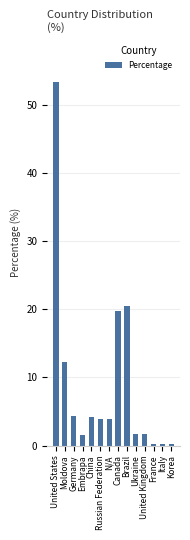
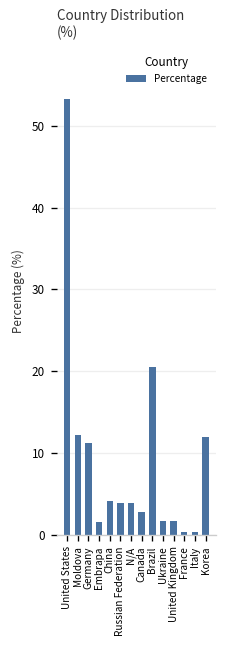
Germany: 4 -> 11
Canada: 20 -> 3
Korea: 0 -> 12
